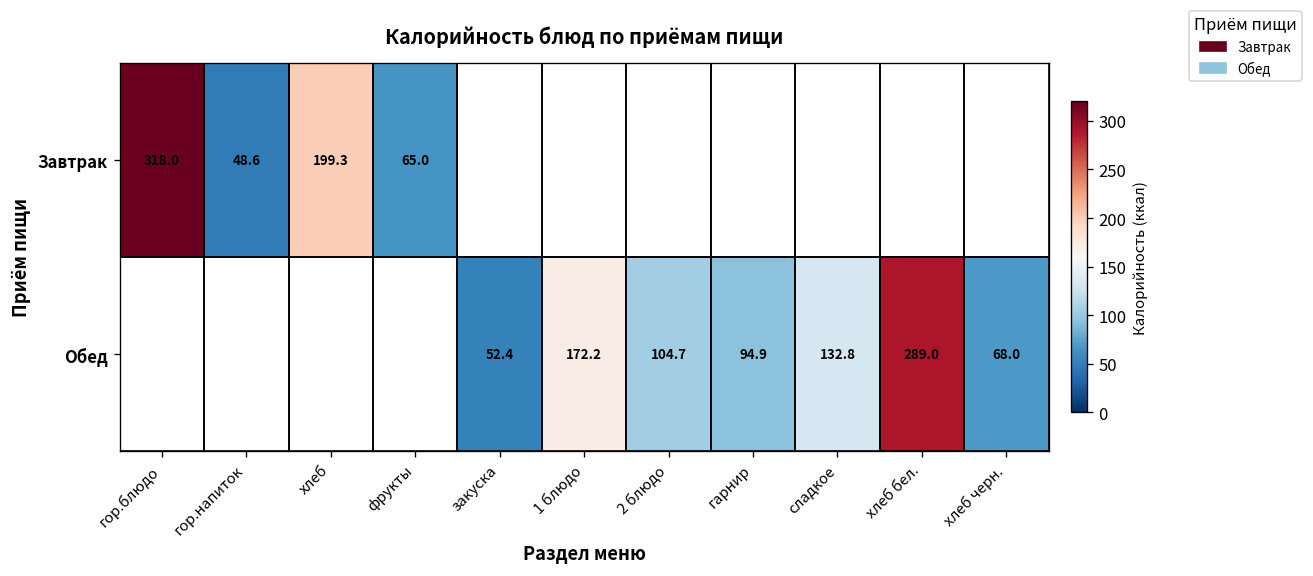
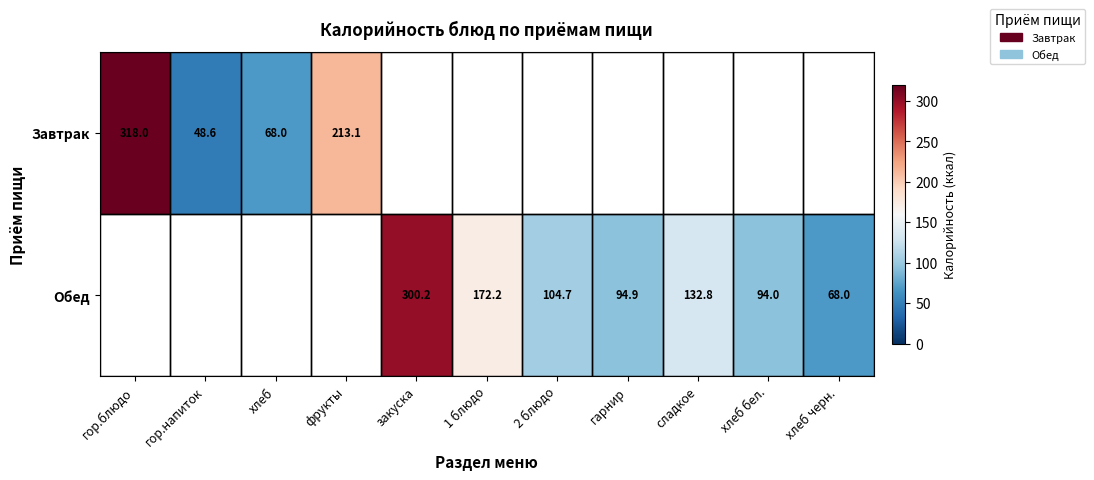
Завтрак, хлеб: 199.3 -> 68.0
Завтрак, фрукты: 65.0 -> 213.1
Обед, закуска: 52.4 -> 300.2
Обед, хлеб бел.: 289.0 -> 94.0
